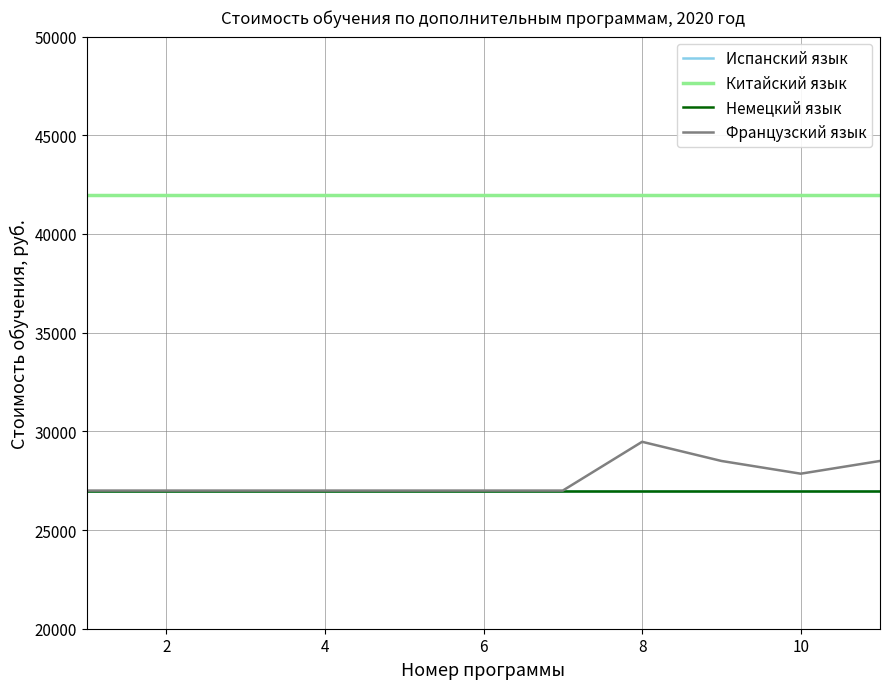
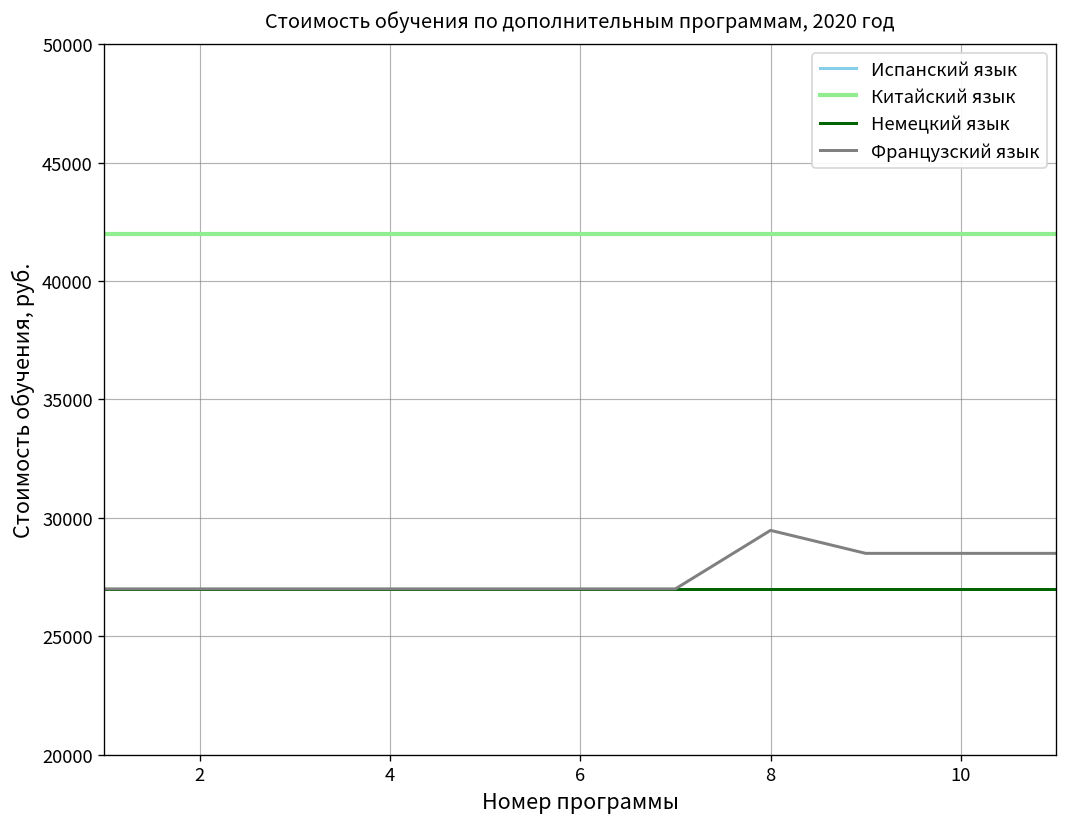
Французский язык, 10: 27900 -> 28500
